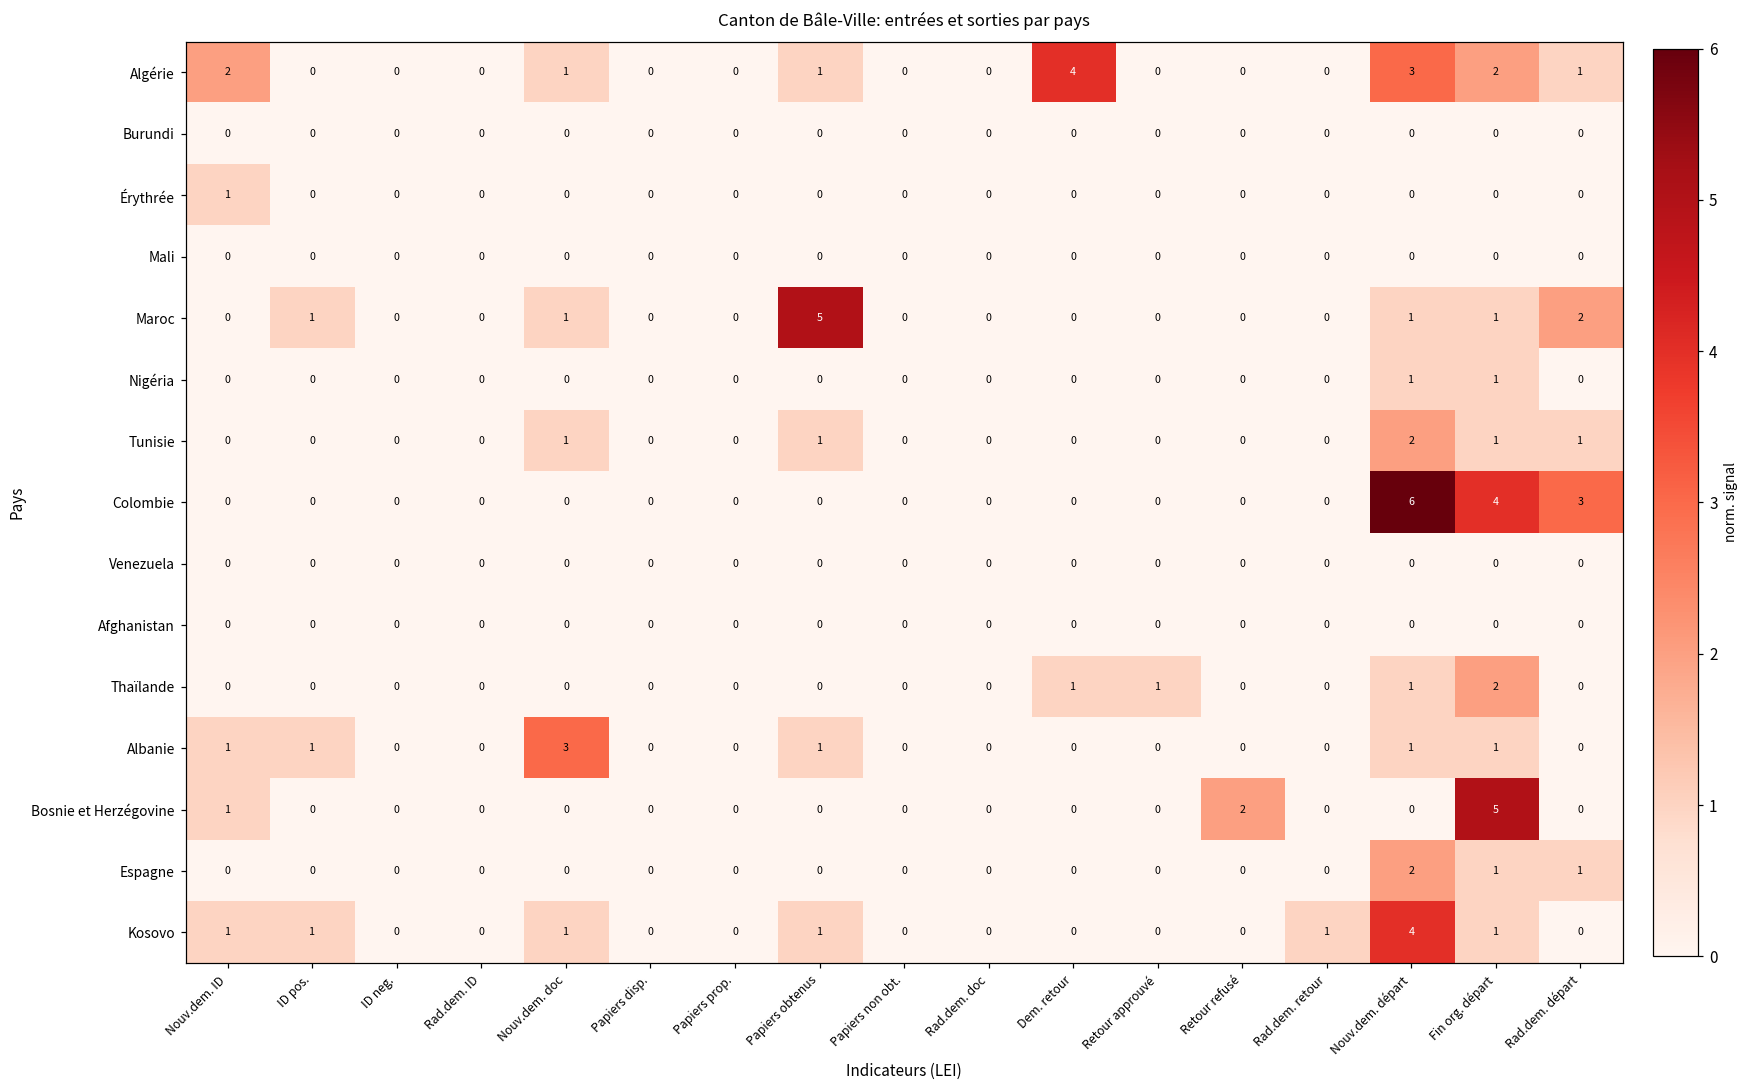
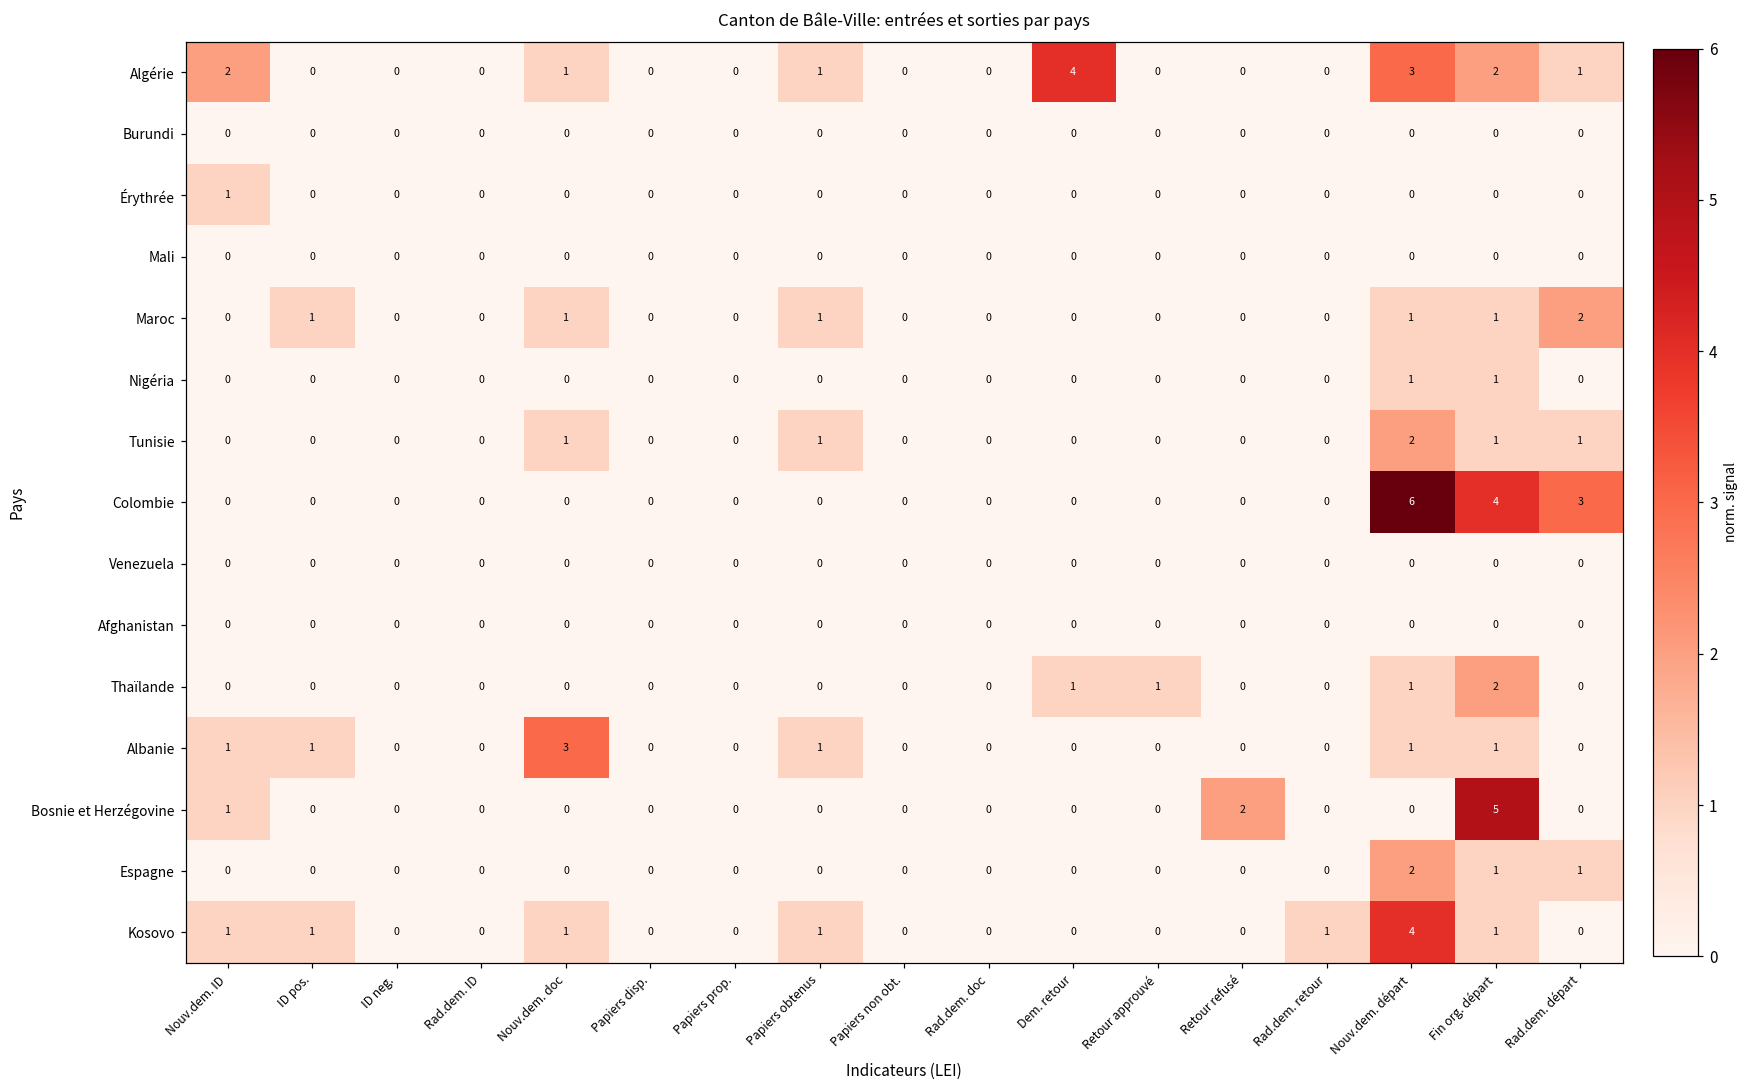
Maroc, Papiers obtenus: 5 -> 1
